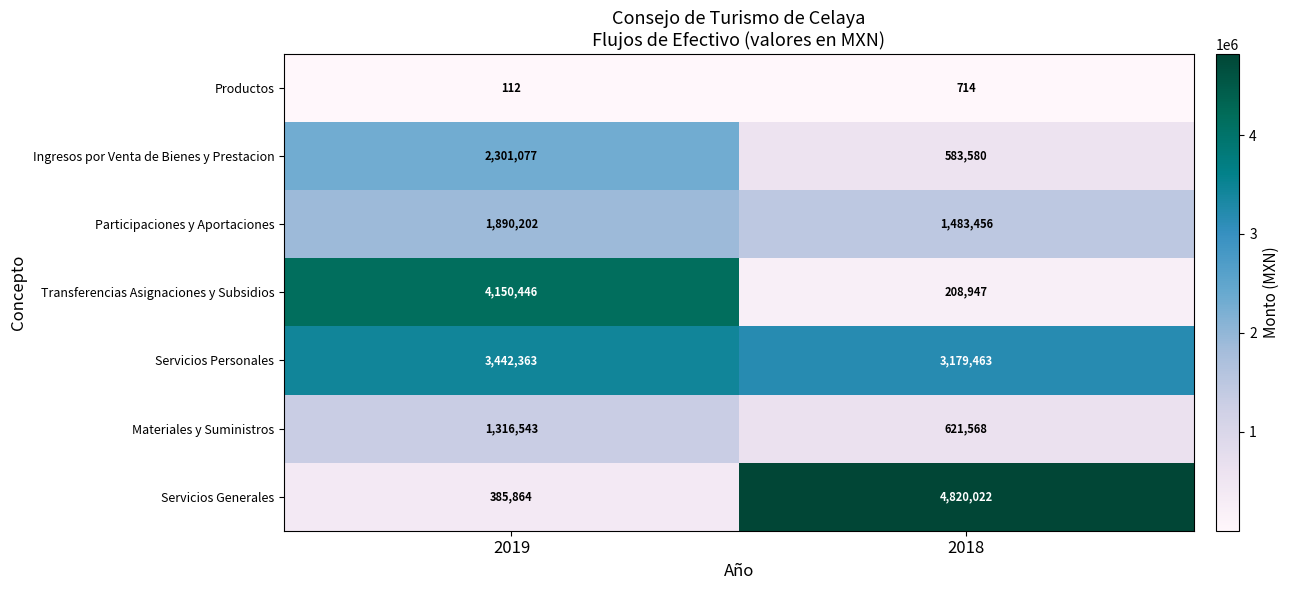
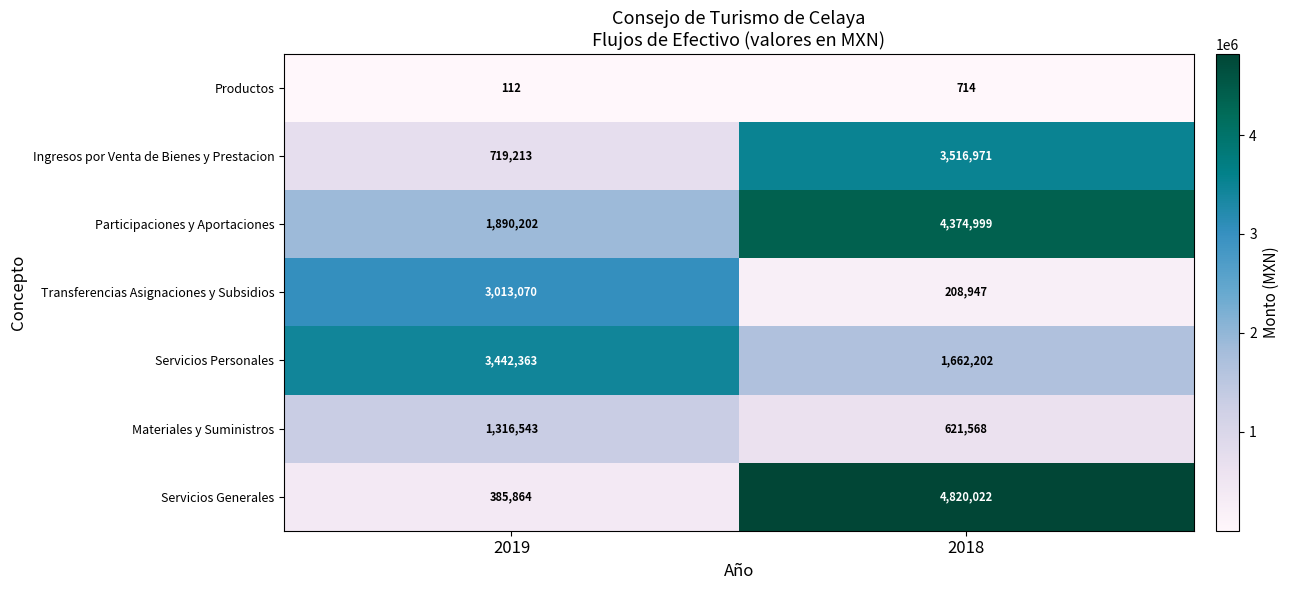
Ingresos por Venta de Bienes y Prestacion, 2019: 2,301,077 -> 719,213
Ingresos por Venta de Bienes y Prestacion, 2018: 583,580 -> 3,516,971
Participaciones y Aportaciones, 2018: 1,483,456 -> 4,374,999
Transferencias Asignaciones y Subsidios, 2019: 4,150,446 -> 3,013,070
Servicios Personales, 2018: 3,179,463 -> 1,662,202
